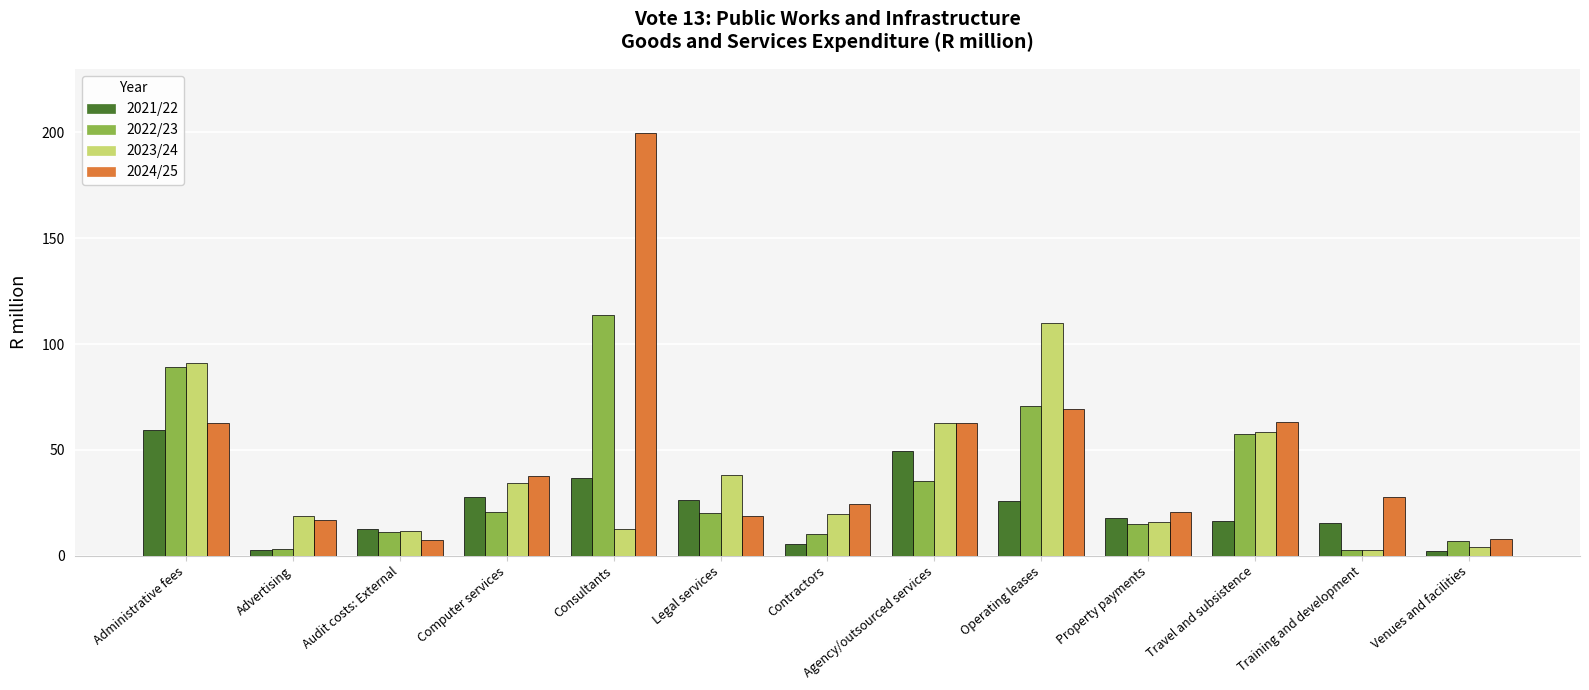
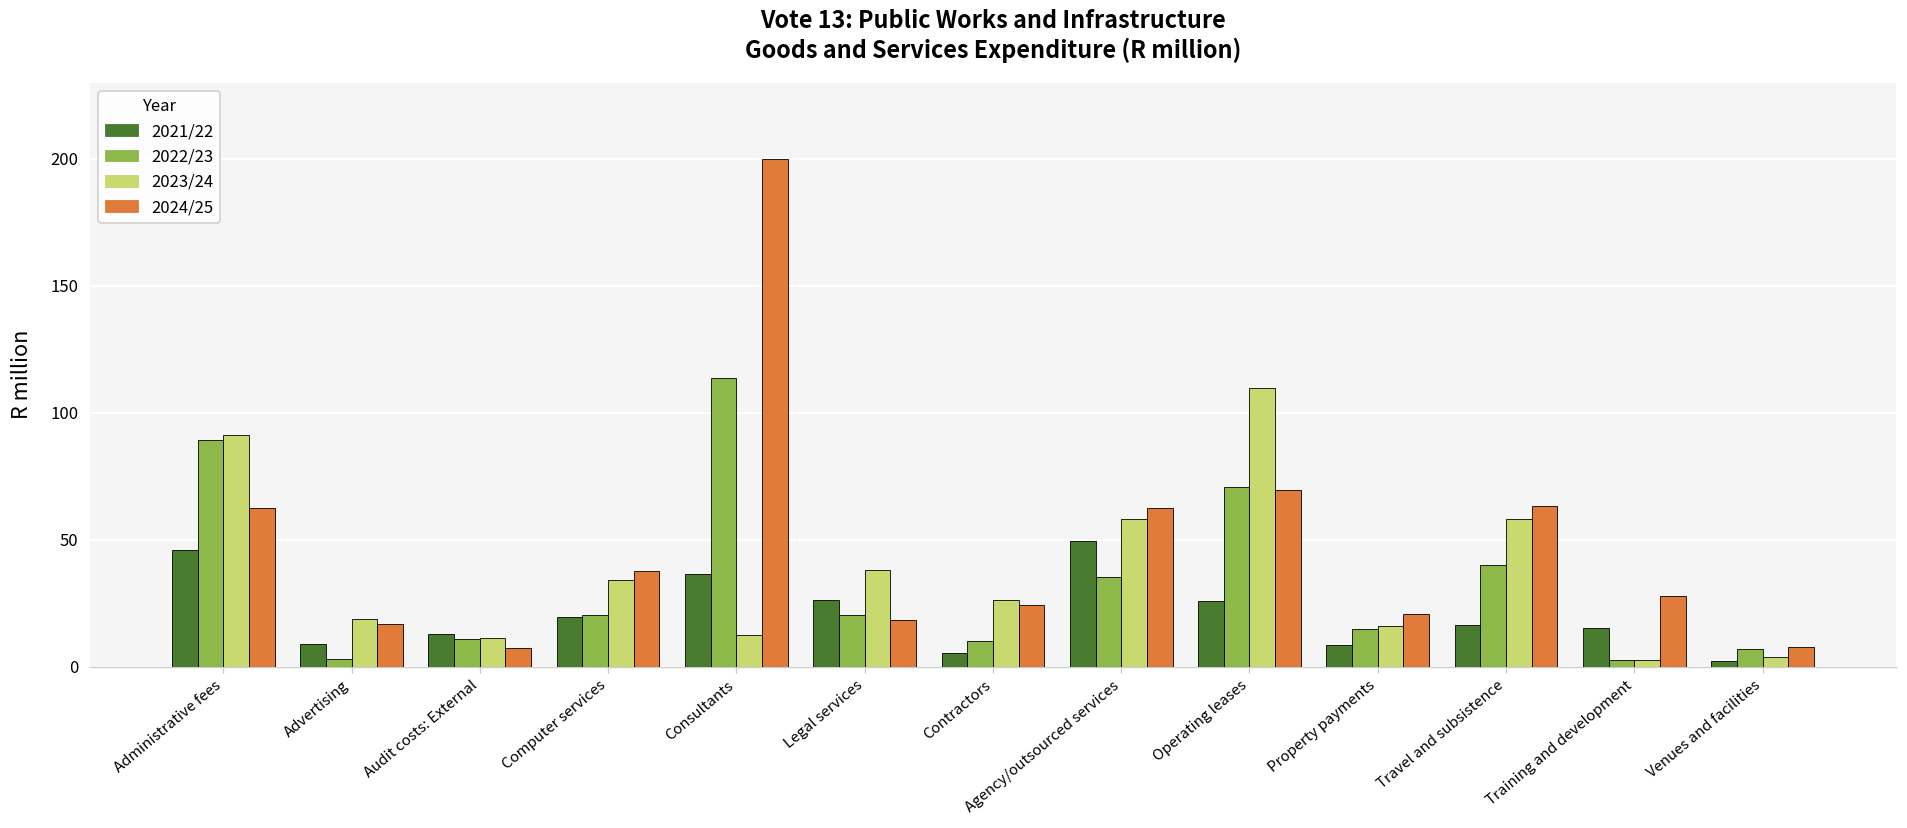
2021/22, Administrative fees: 59 -> 46
2021/22, Advertising: 3 -> 9
2021/22, Computer services: 28 -> 20
2023/24, Contractors: 20 -> 26
2023/24, Agency/outsourced services: 63 -> 58
2021/22, Property payments: 18 -> 9
2022/23, Travel and subsistence: 57 -> 40
